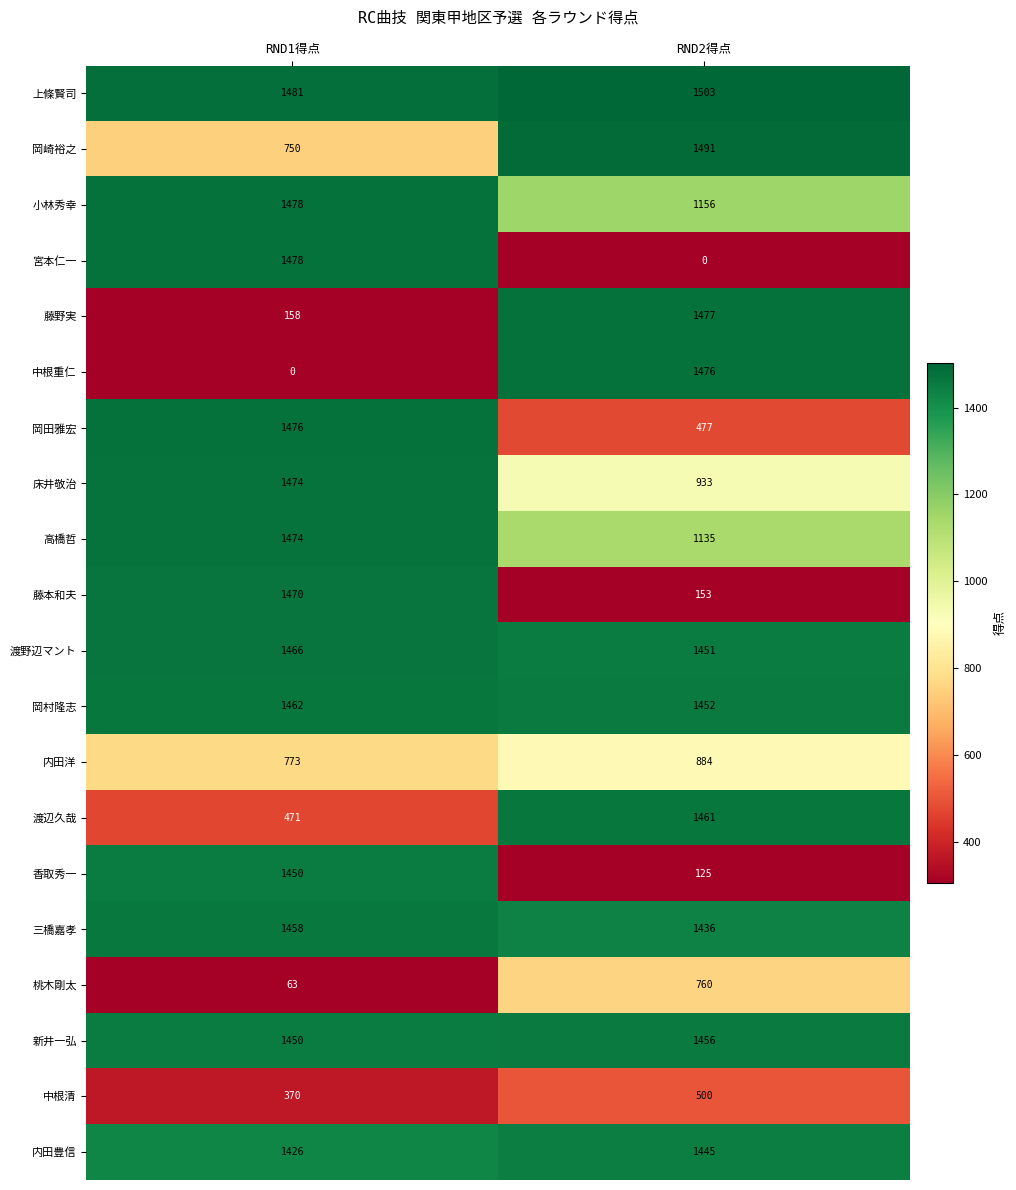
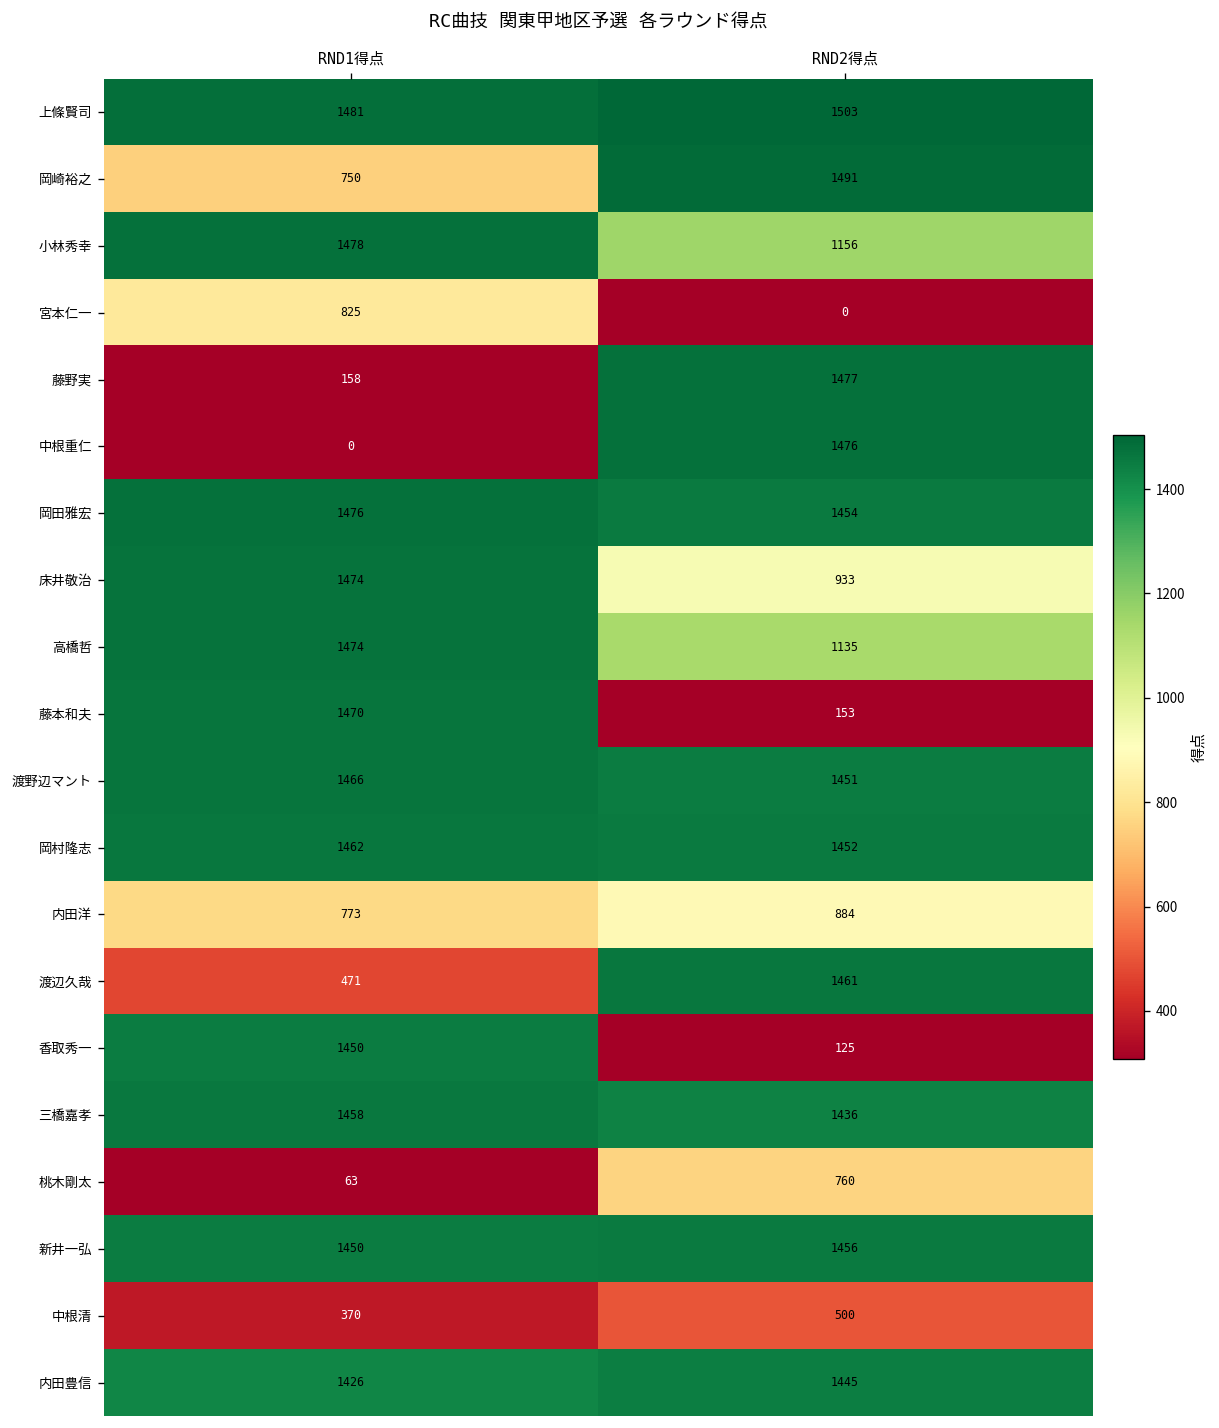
宮本仁一, RND1得点: 1478 -> 825
岡田雅宏, RND2得点: 477 -> 1454
